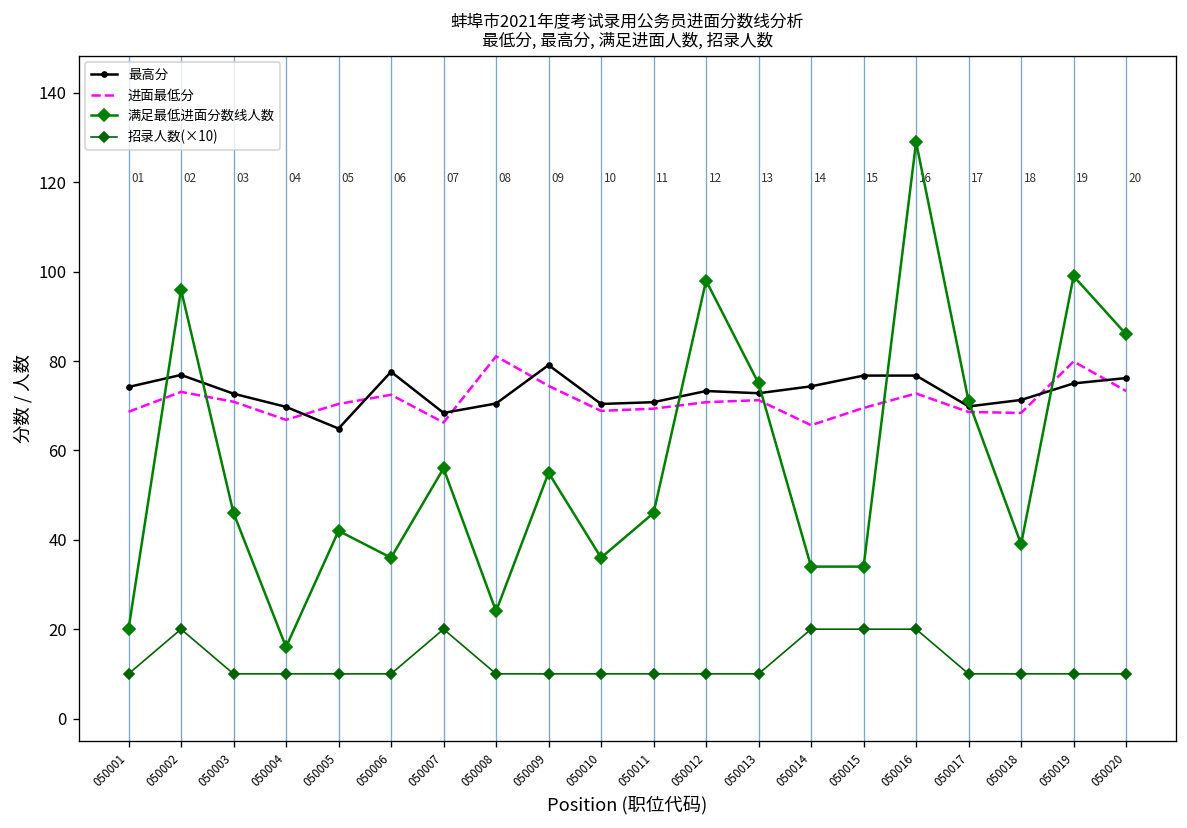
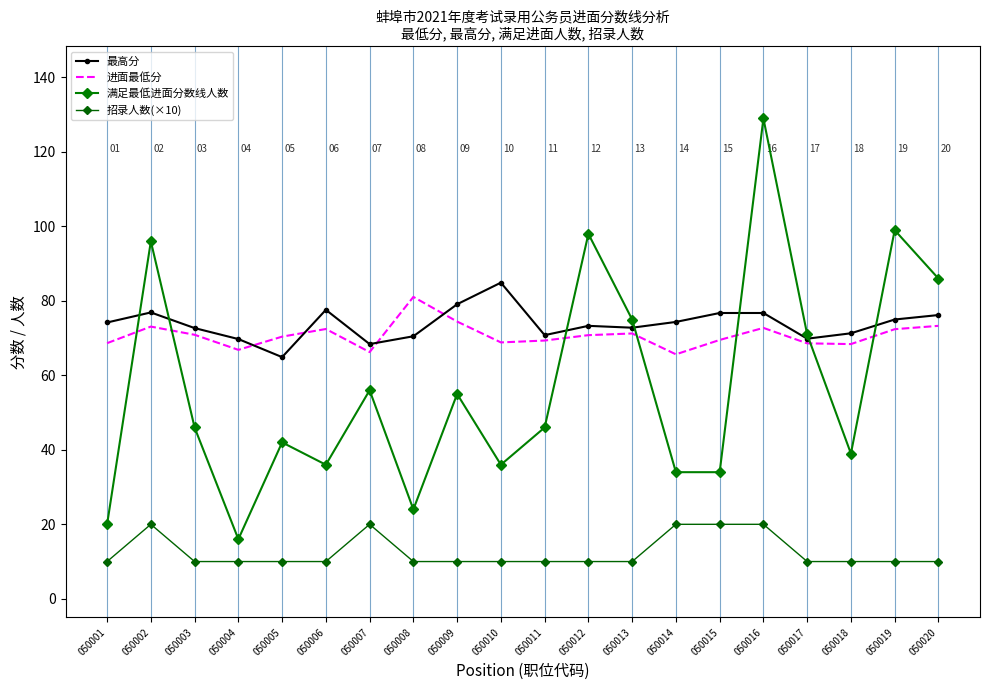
最高分, 050010: 70 -> 85
进面最低分, 050019: 80 -> 72
